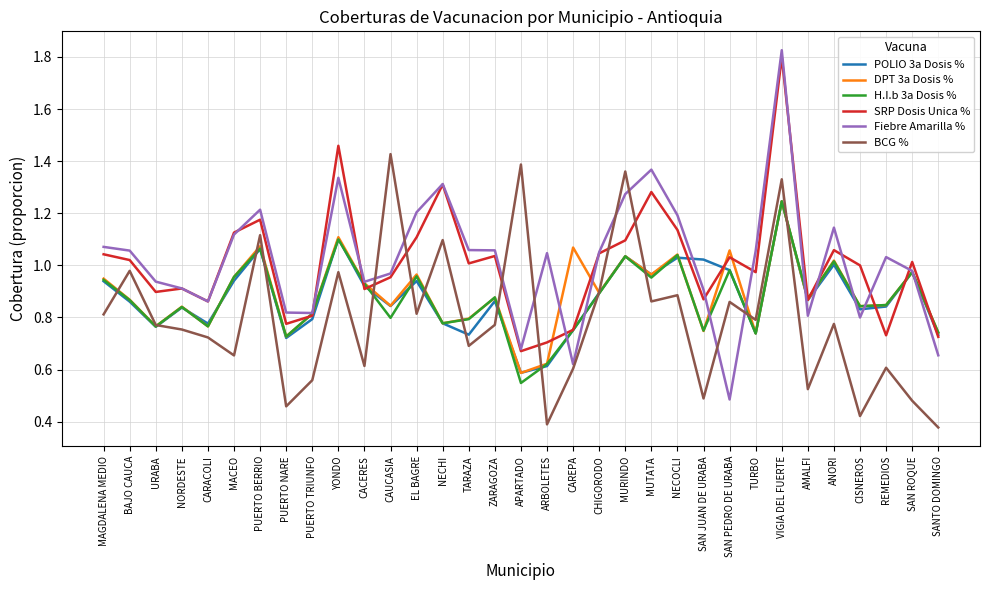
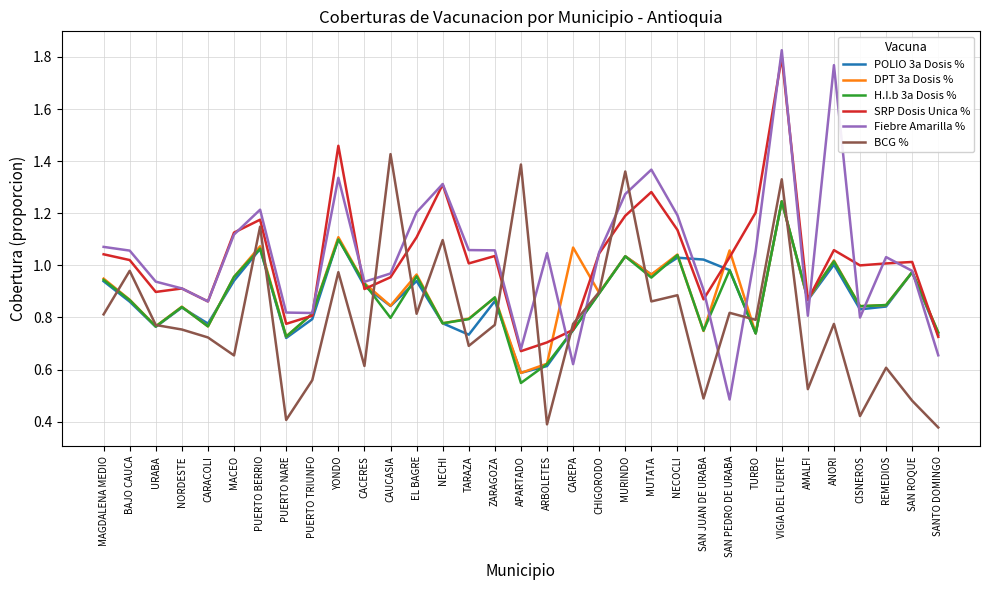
BCG %, PUERTO BERRIO: 1.12 -> 1.15
BCG %, PUERTO NARE: 0.46 -> 0.41
BCG %, CAREPA: 0.60 -> 0.78
SRP Dosis Unica %, MURINDO: 1.10 -> 1.19
BCG %, SAN PEDRO DE URABA: 0.86 -> 0.82
SRP Dosis Unica %, TURBO: 0.97 -> 1.20
Fiebre Amarilla %, ANORI: 1.15 -> 1.77
SRP Dosis Unica %, REMEDIOS: 0.73 -> 1.01
